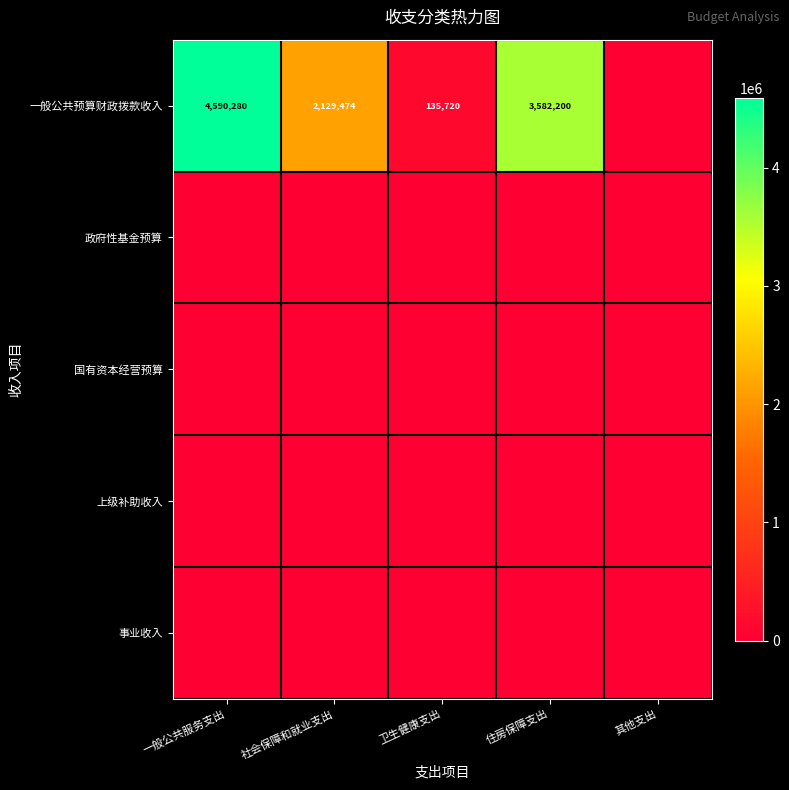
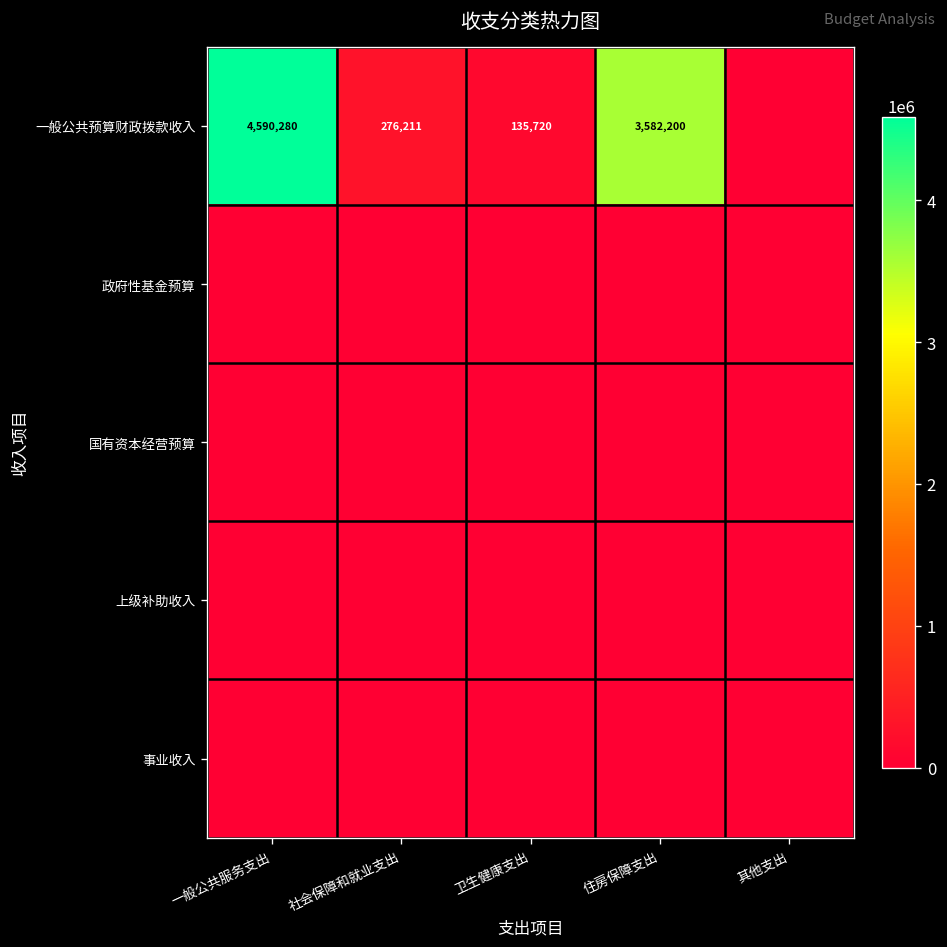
一般公共预算财政拨款收入, 社会保障和就业支出: 2,129,474 -> 276,211
